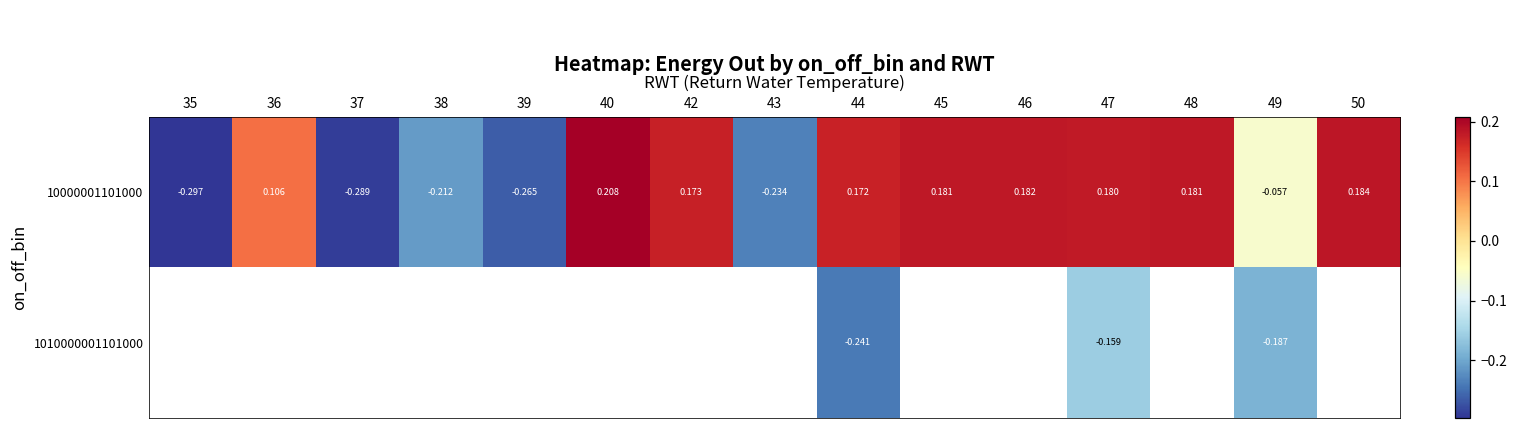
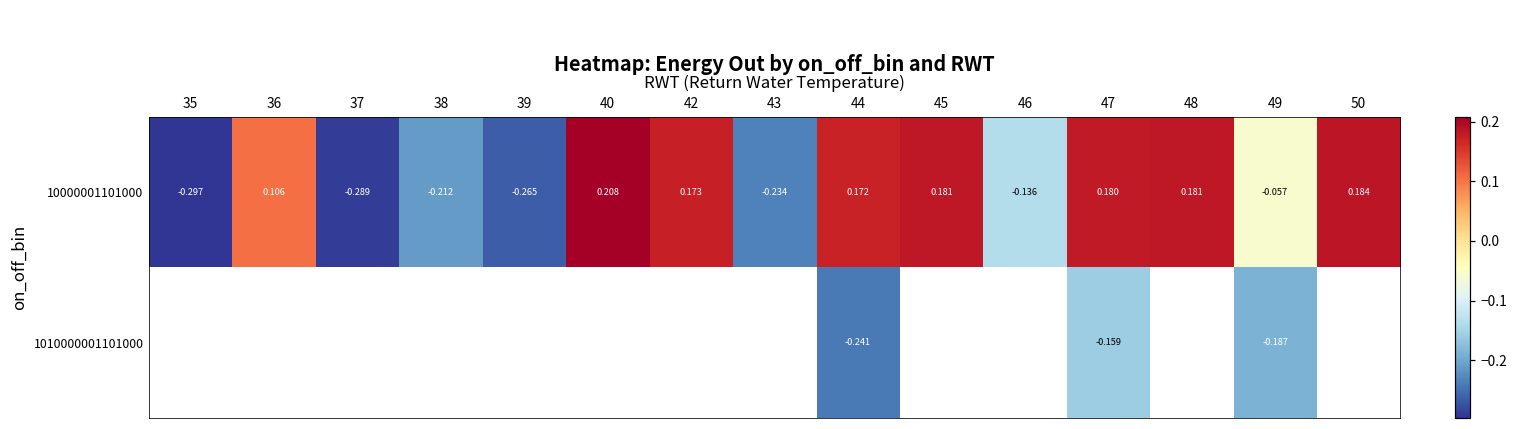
10000001101000, 46: 0.182 -> -0.136
